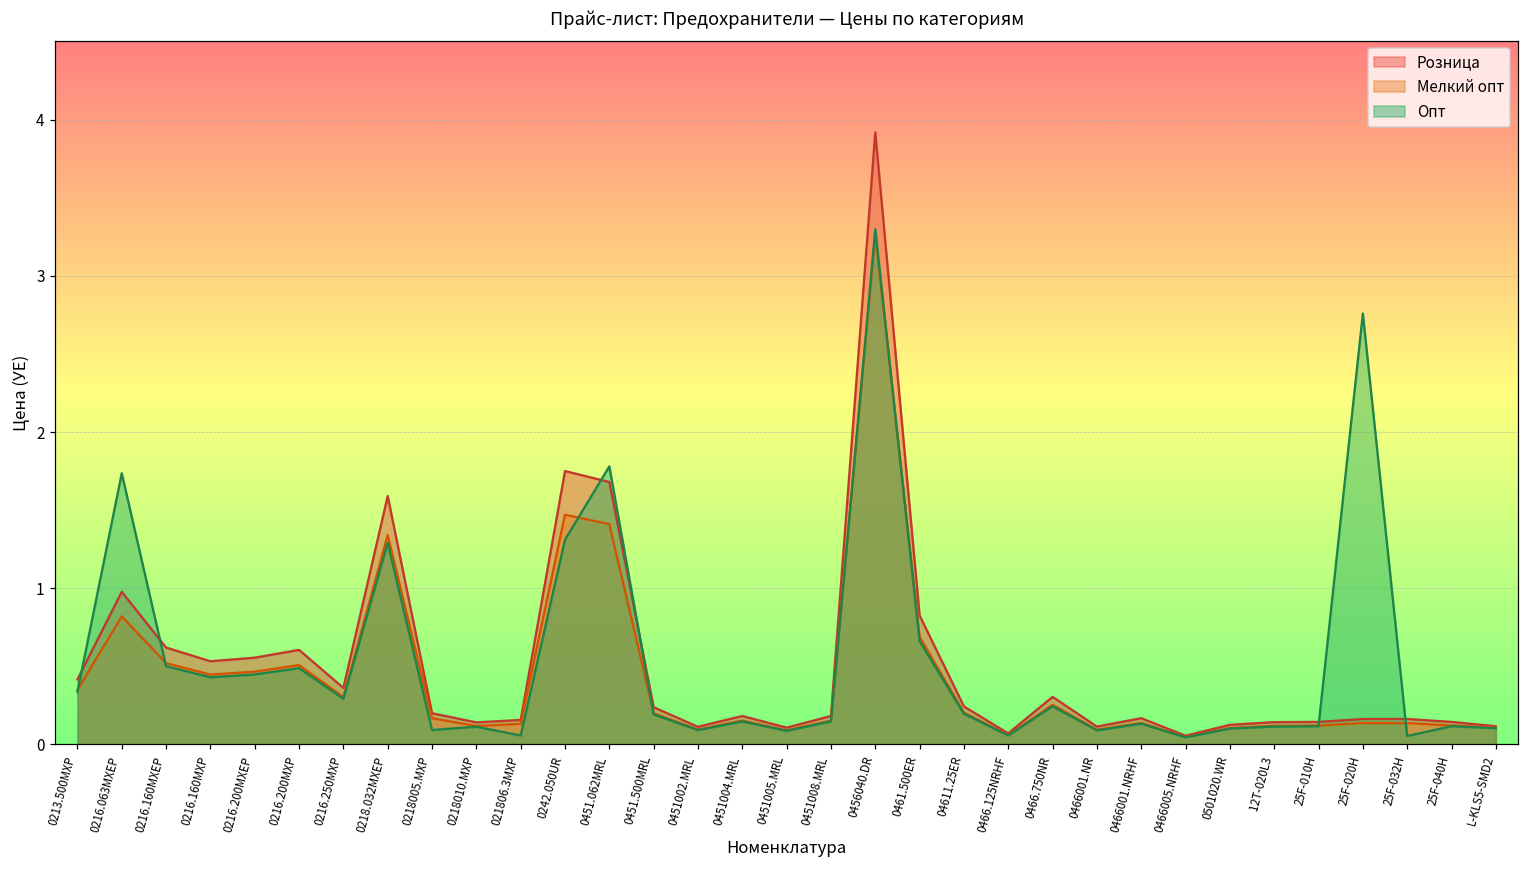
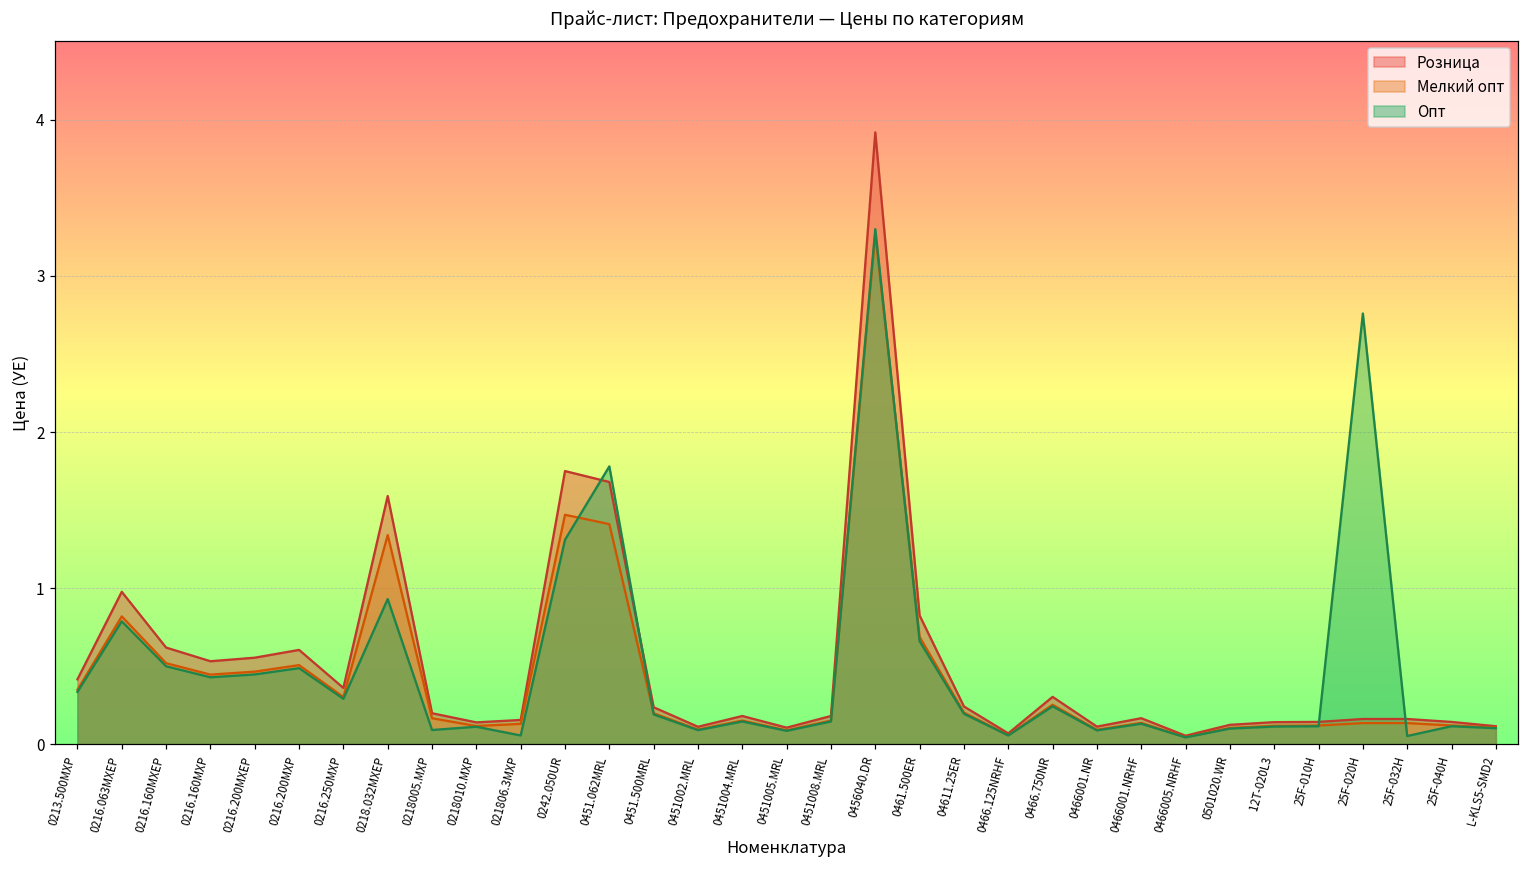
Опт, 0216.063MXEP: 1.74 -> 0.79
Опт, 0218.032MXEP: 1.29 -> 0.93
